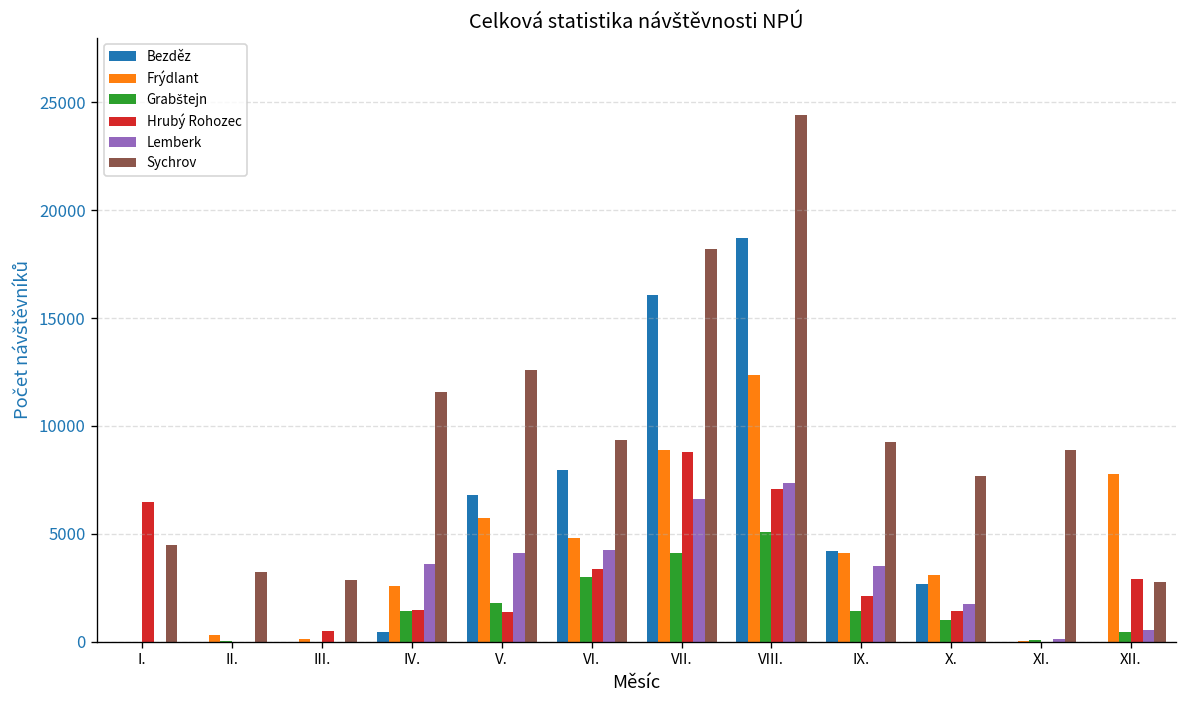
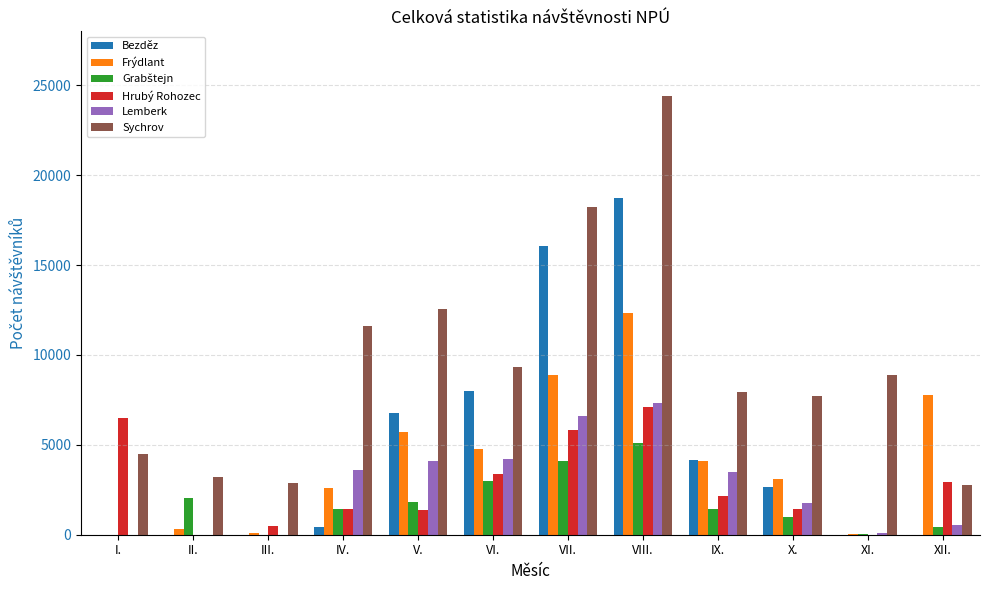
Grabštejn, II.: 0 -> 2000
Hrubý Rohozec, VII.: 8800 -> 5800
Sychrov, IX.: 9300 -> 8000
